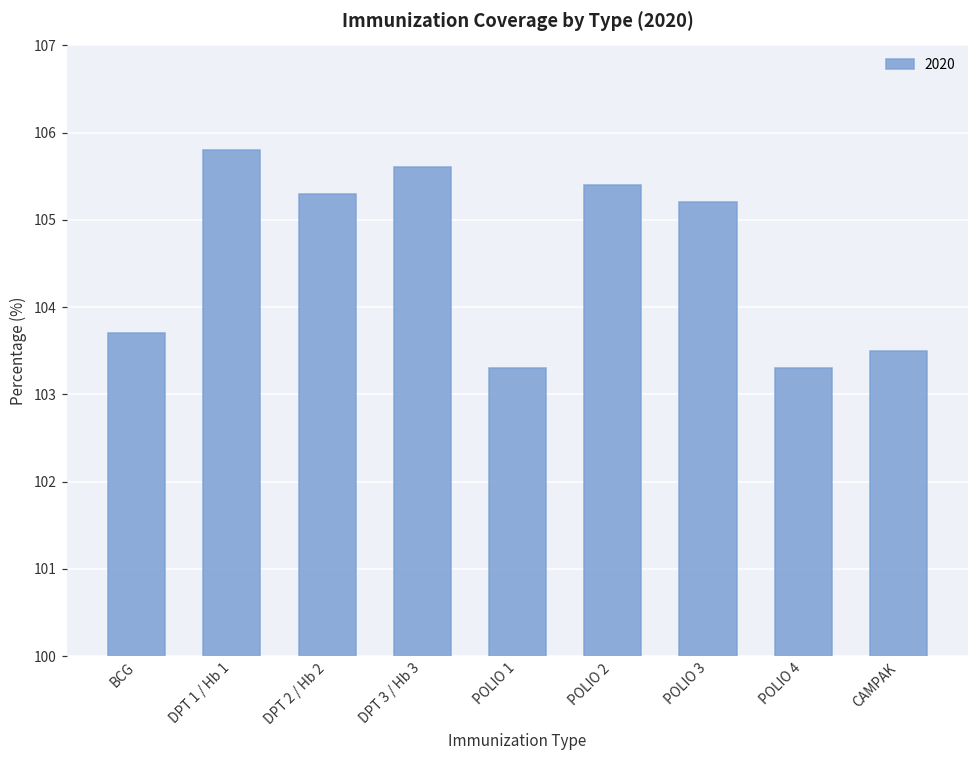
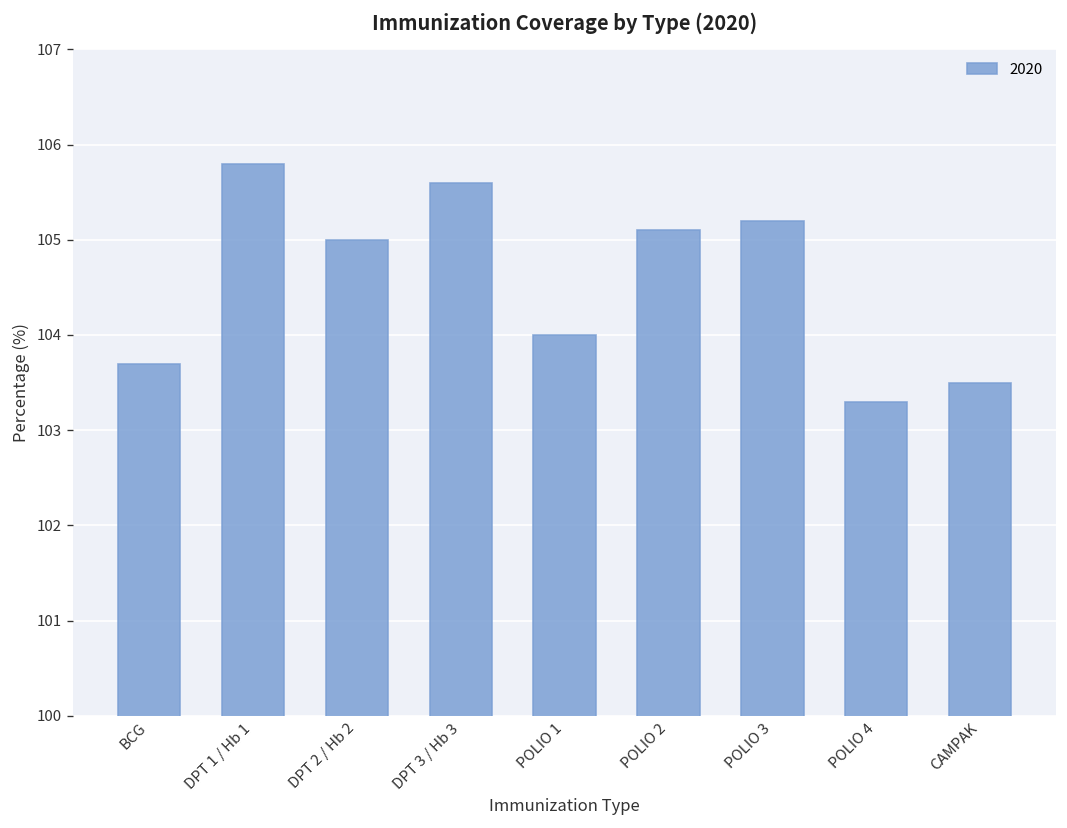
DPT 2 / Hb 2: 105.3 -> 105.0
POLIO 1: 103.3 -> 104.0
POLIO 2: 105.4 -> 105.1
